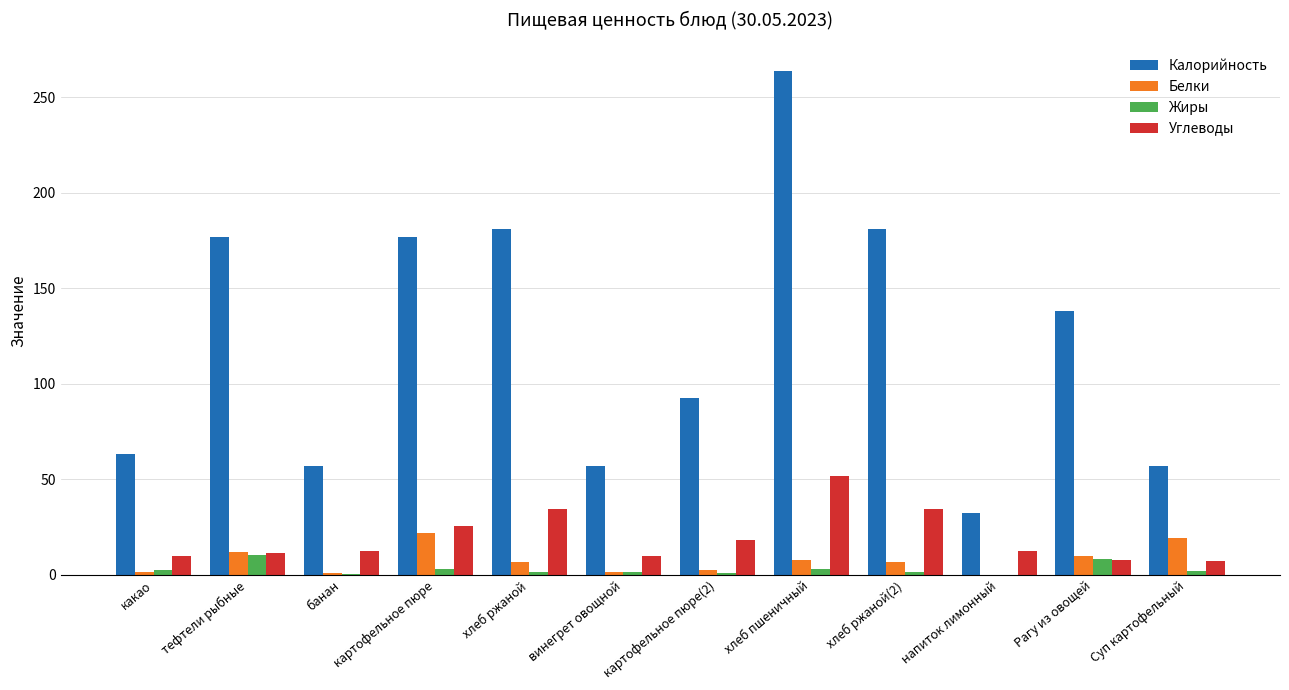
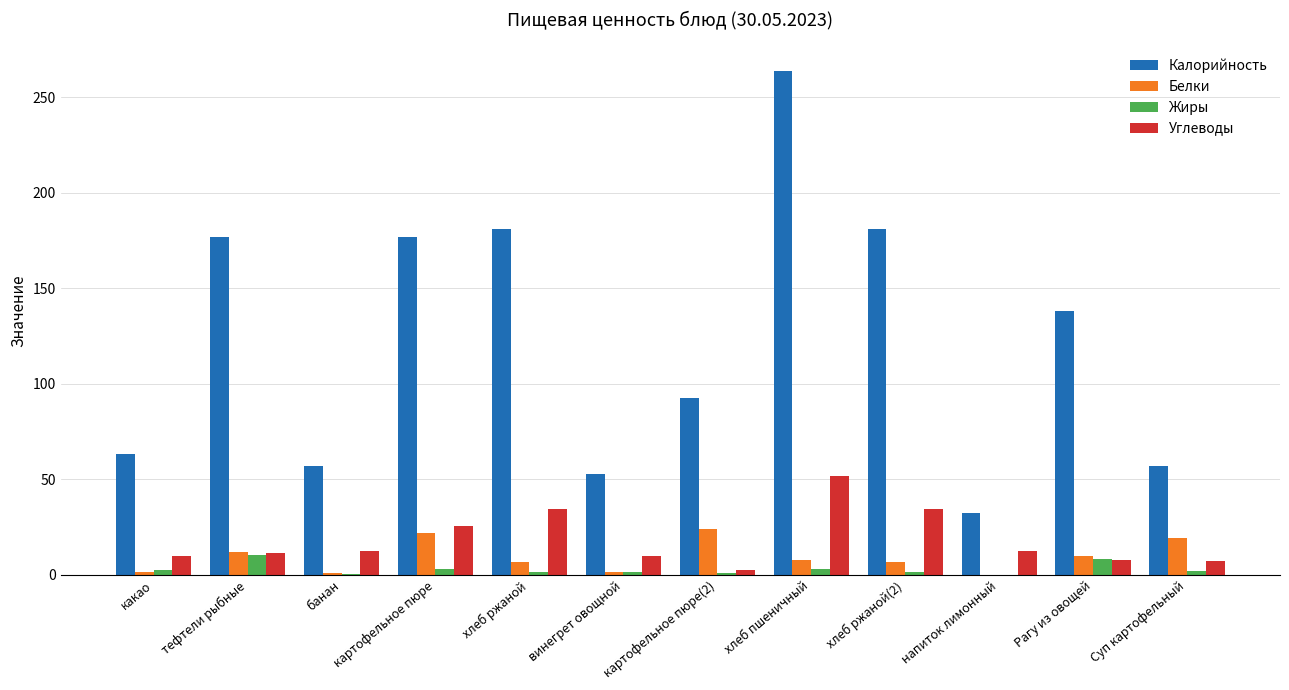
Калорийность, винегрет овощной: 57 -> 53
Белки, картофельное пюре(2): 3 -> 24
Углеводы, картофельное пюре(2): 18 -> 2
